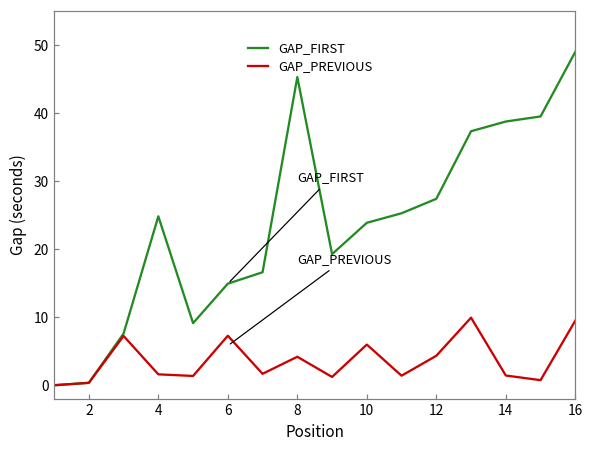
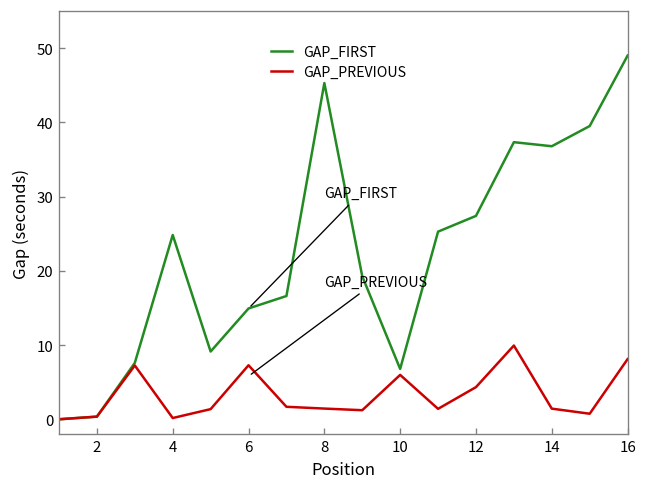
GAP_PREVIOUS, 4: 2 -> 0
GAP_PREVIOUS, 8: 4 -> 1
GAP_FIRST, 10: 24 -> 7
GAP_FIRST, 14: 39 -> 37
GAP_PREVIOUS, 16: 9 -> 8
